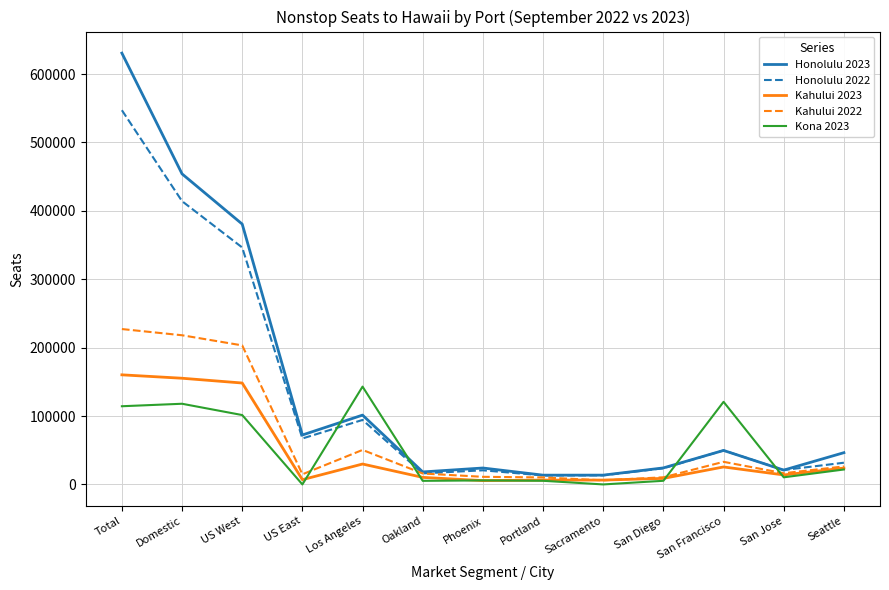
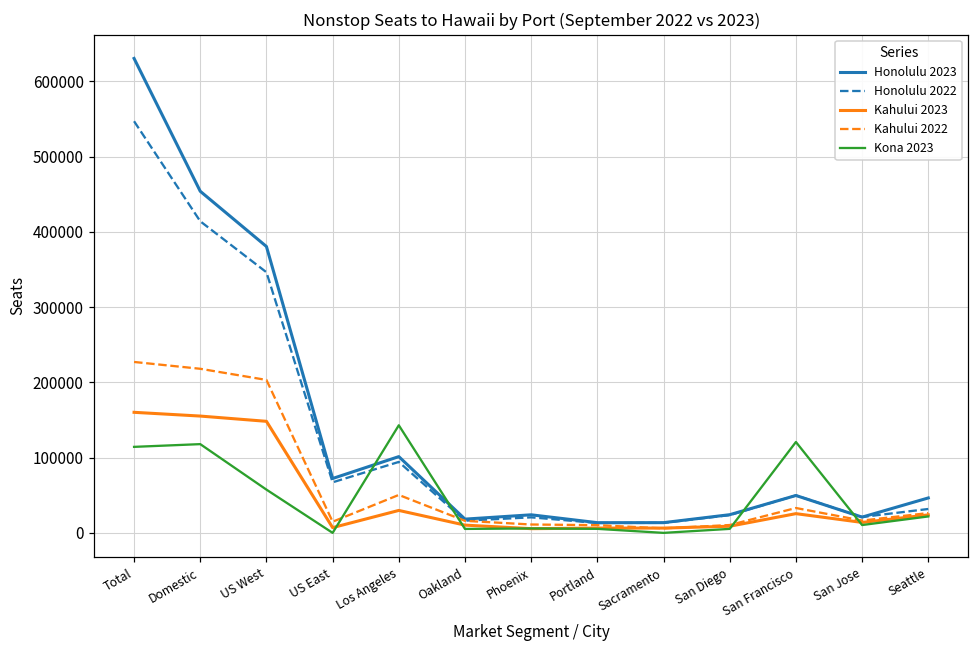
Kona 2023, US West: 100000 -> 60000
